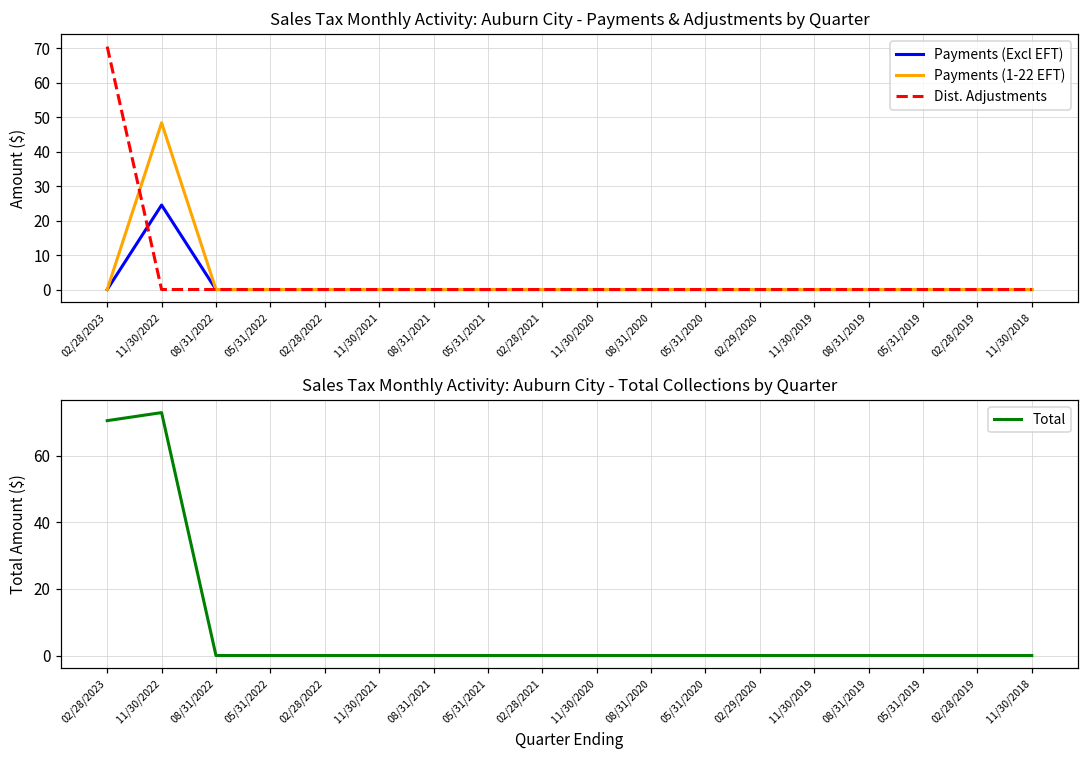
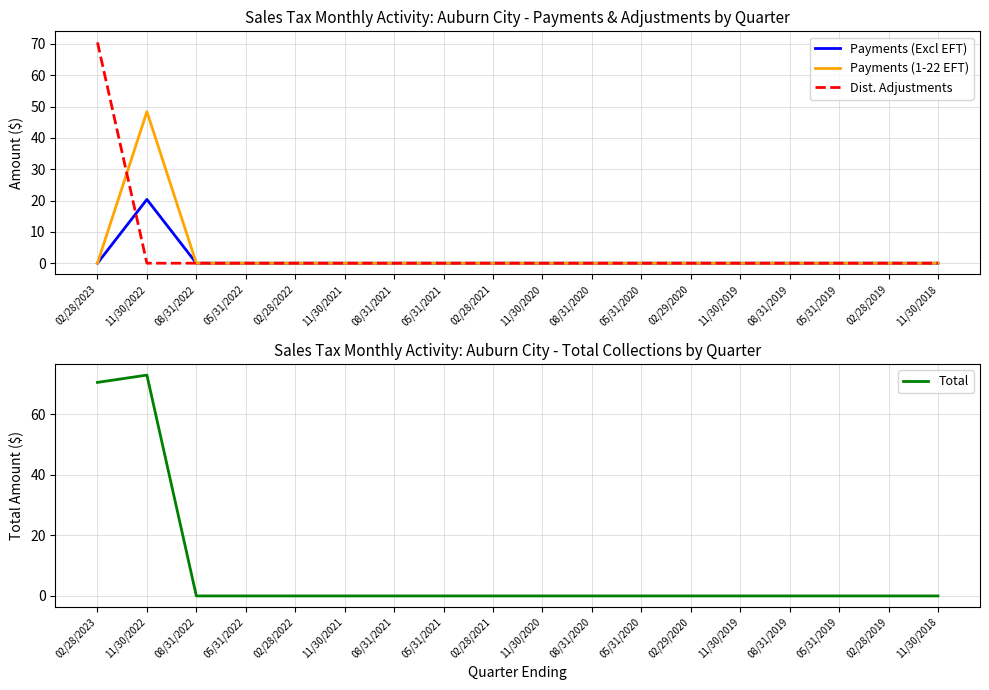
Sales Tax Monthly Activity: Auburn City - Payments & Adjustments by Quarter, Payments (Excl EFT), 11/30/2022: 25 -> 20
